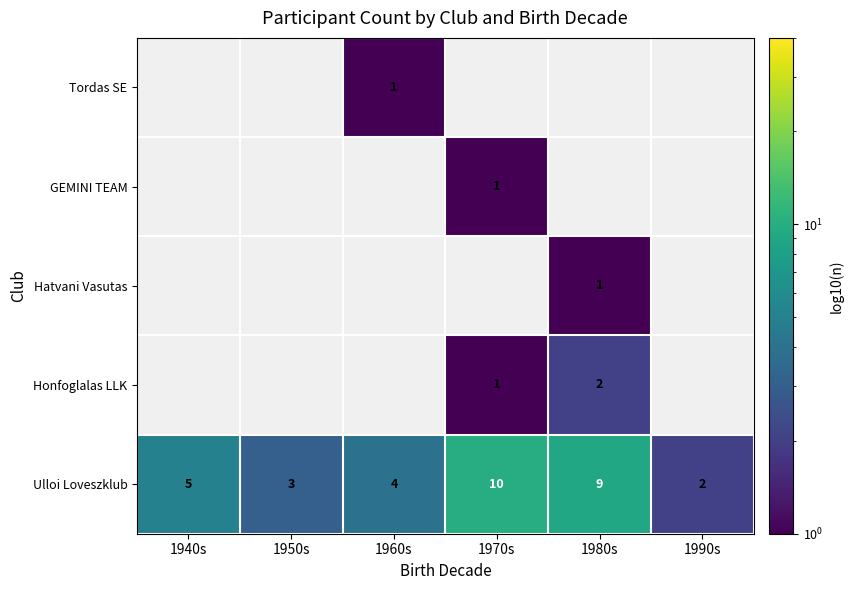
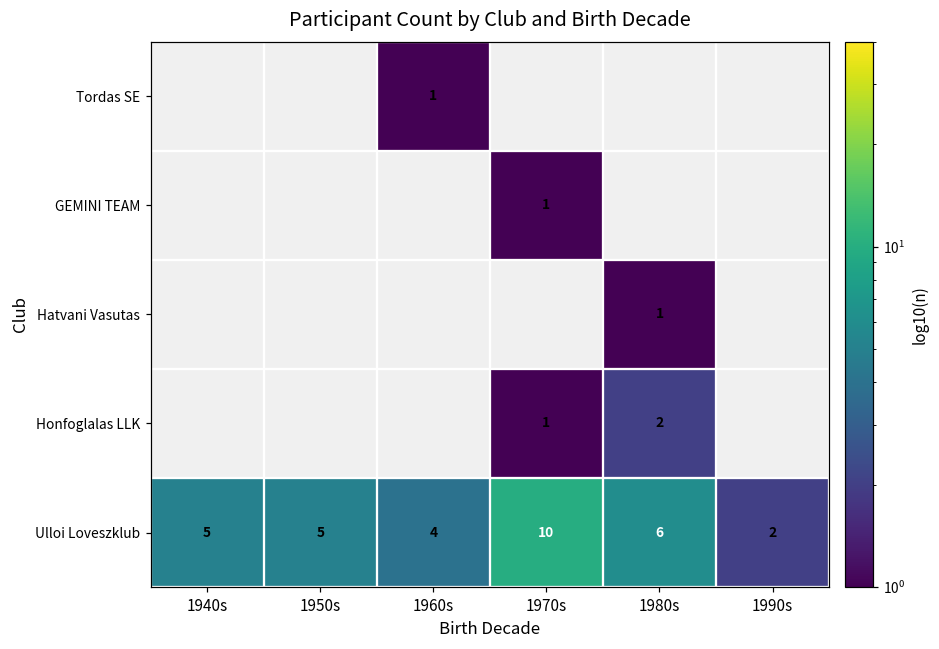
Ulloi Loveszklub, 1950s: 3 -> 5
Ulloi Loveszklub, 1980s: 9 -> 6
